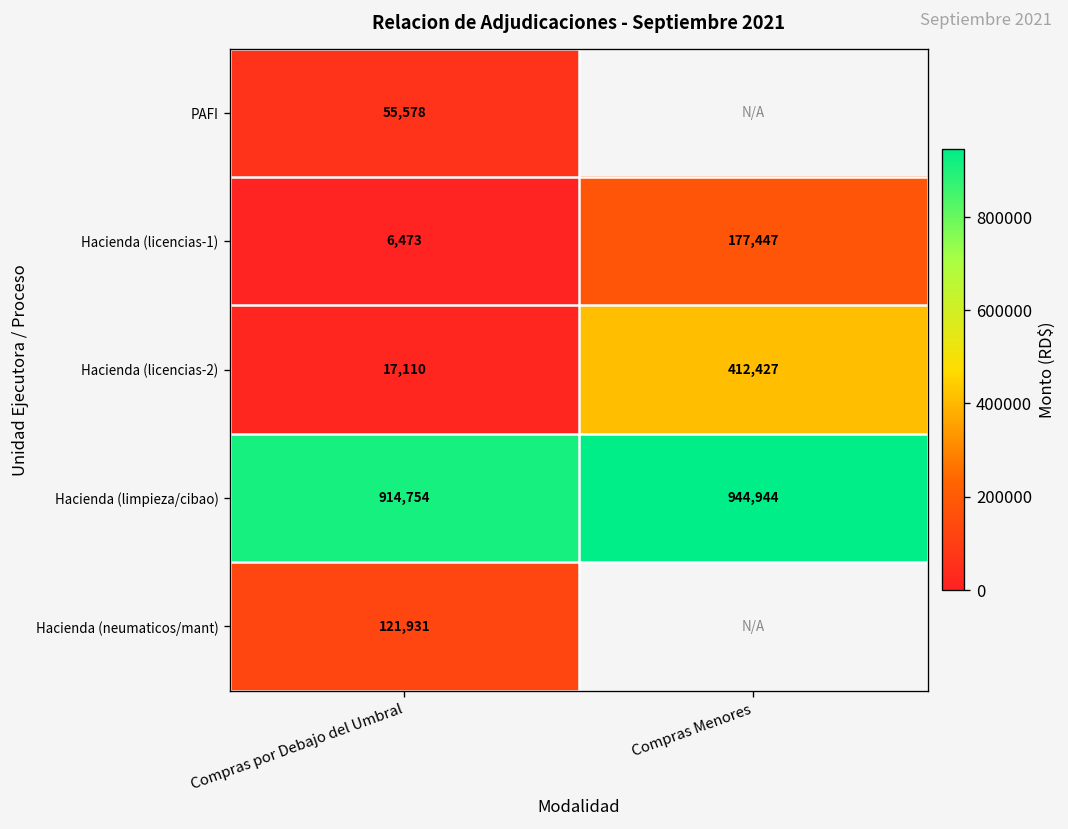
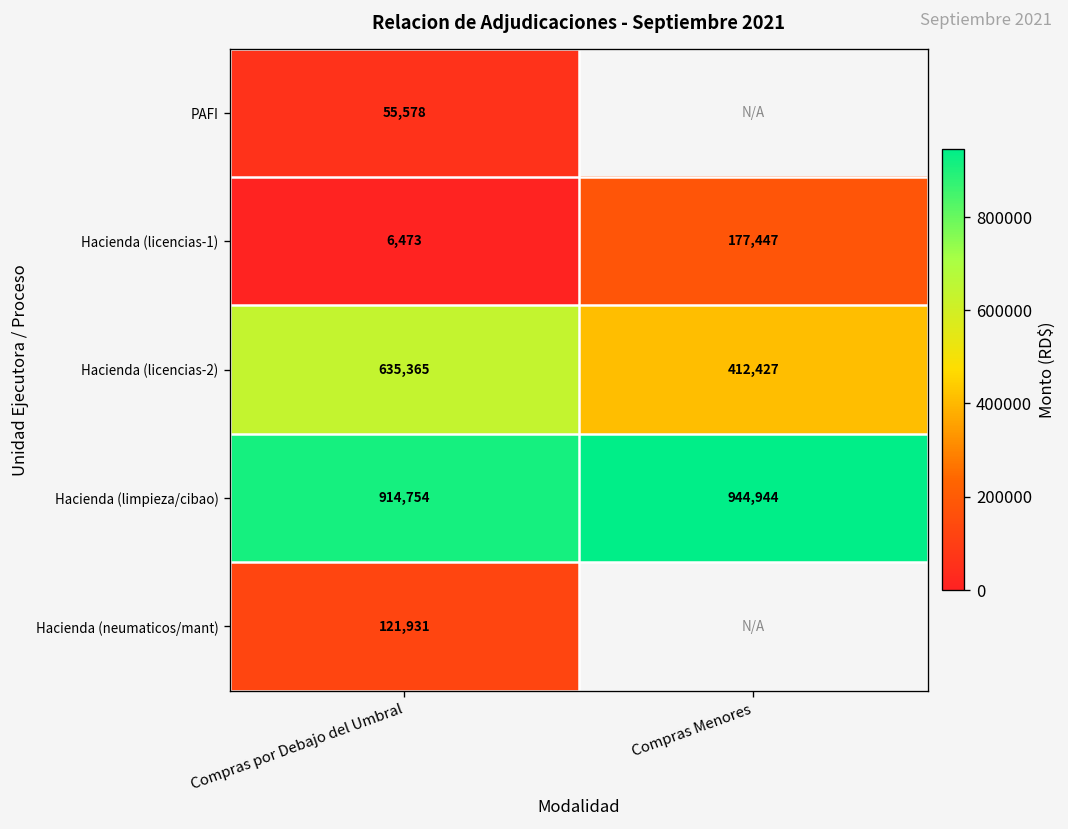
Hacienda (licencias-2), Compras por Debajo del Umbral: 17,110 -> 635,365
